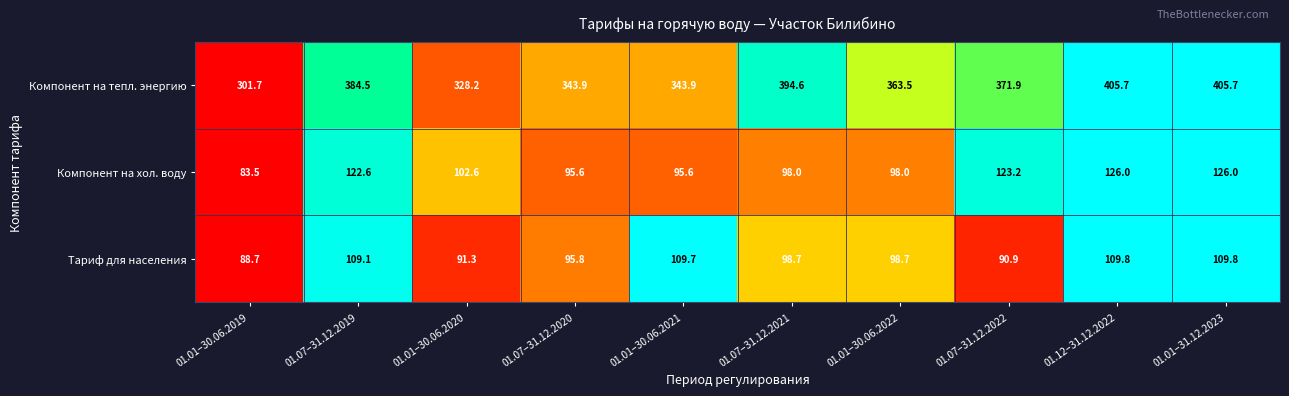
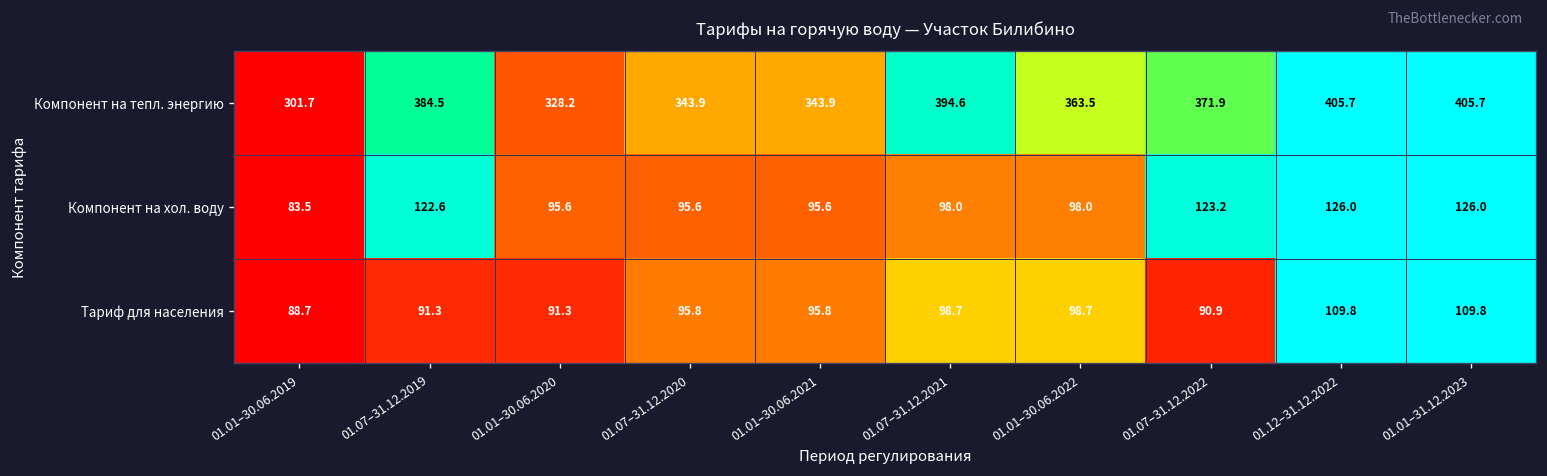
Компонент на хол. воду, 01.01–30.06.2020: 102.6 -> 95.6
Тариф для населения, 01.07–31.12.2019: 109.1 -> 91.3
Тариф для населения, 01.01–30.06.2021: 109.7 -> 95.8
